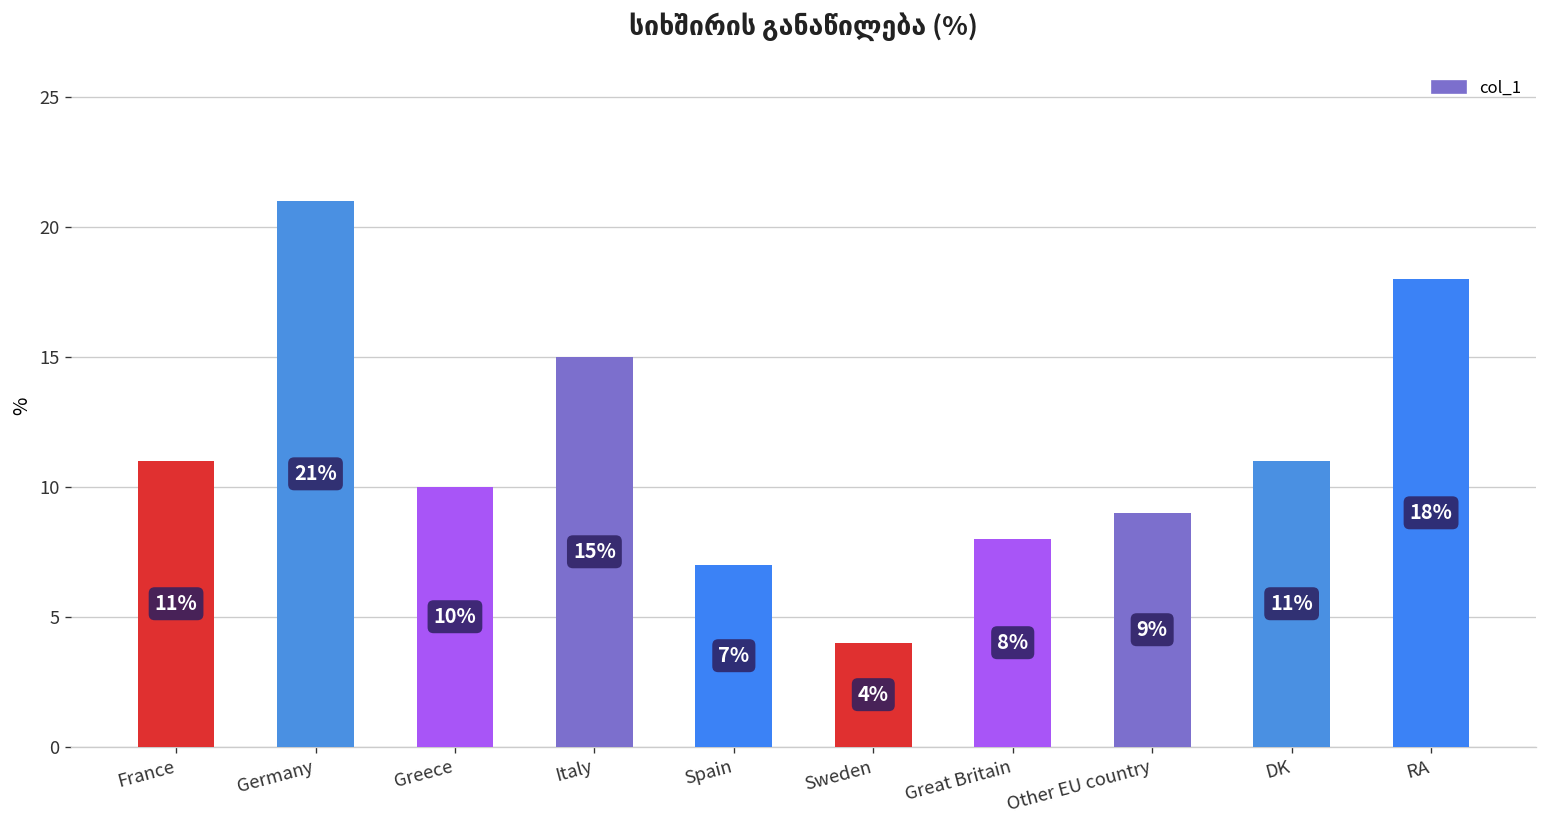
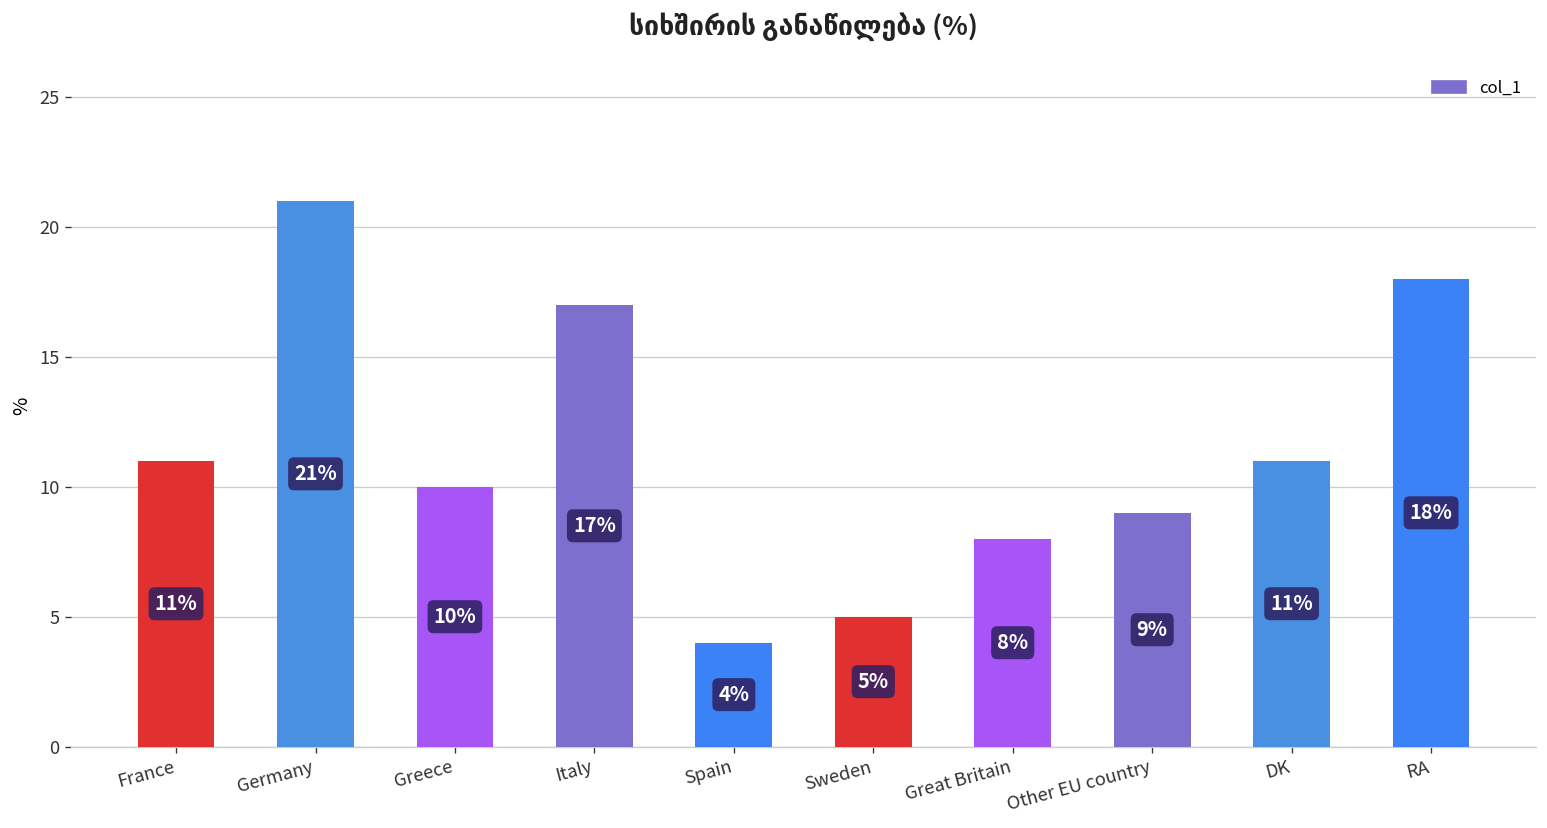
Italy: 15% -> 17%
Spain: 7% -> 4%
Sweden: 4% -> 5%
